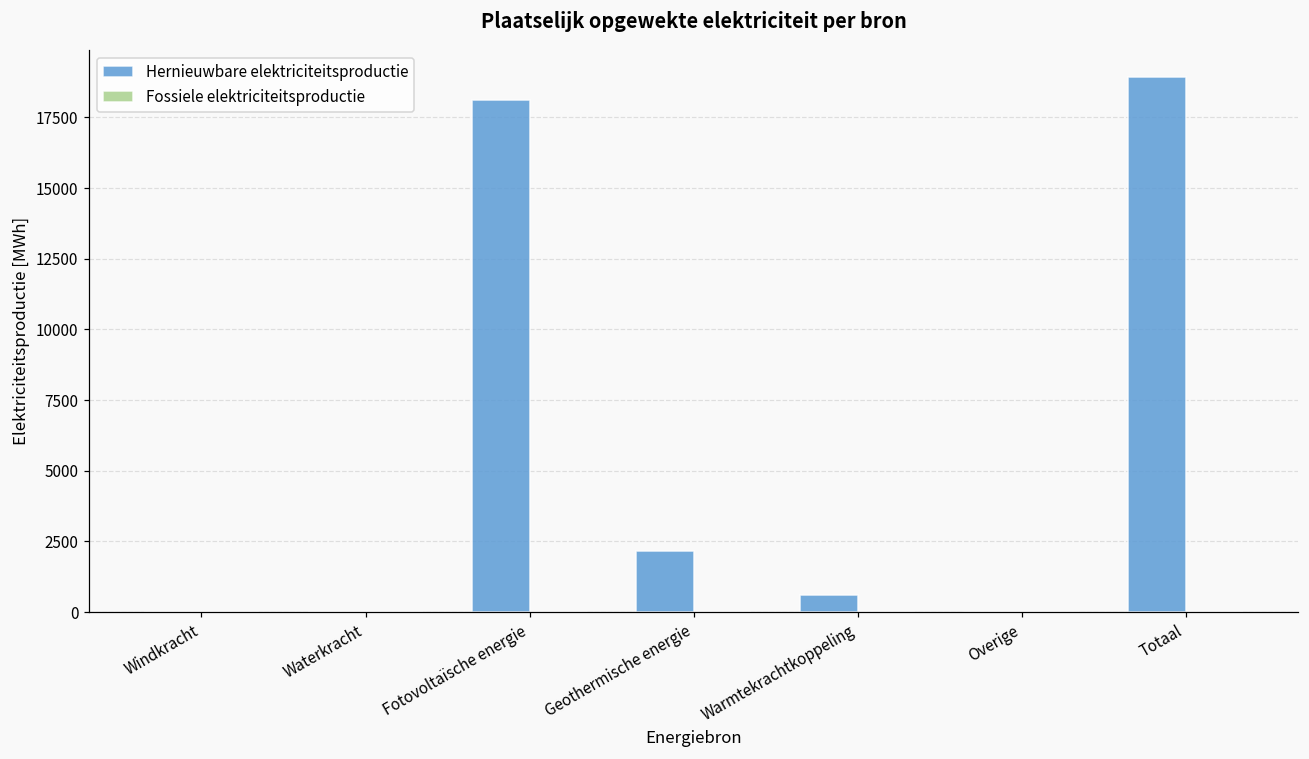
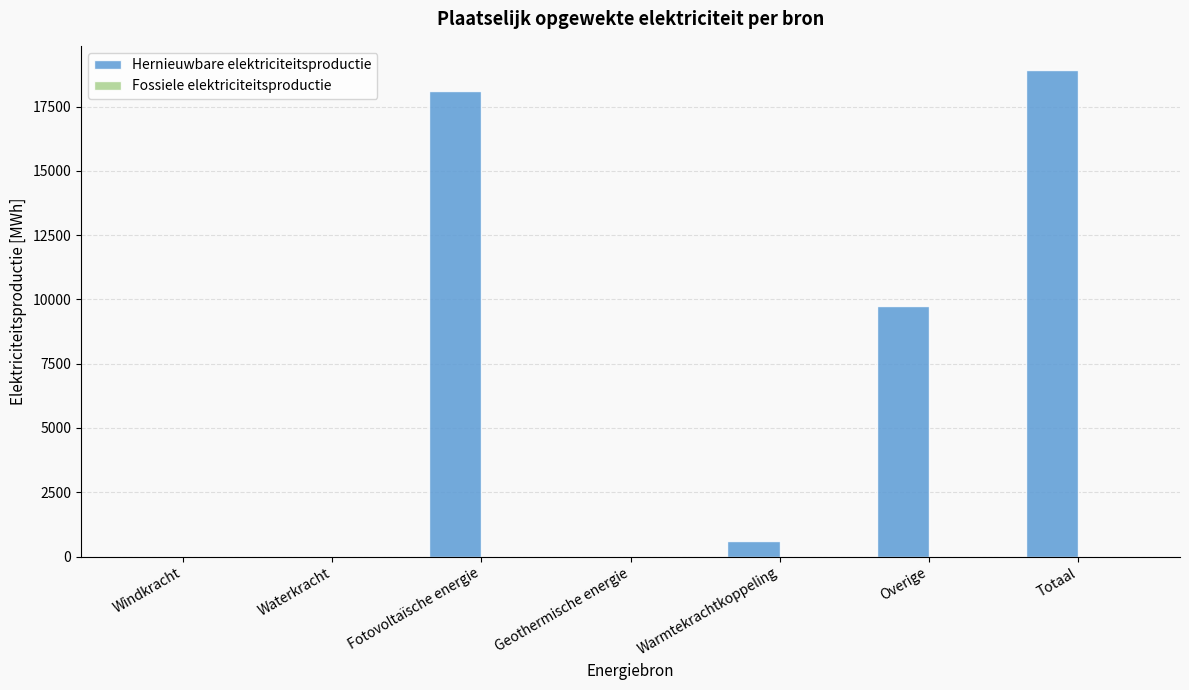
Hernieuwbare elektriciteitsproductie, Geothermische energie: 2200 -> 0
Hernieuwbare elektriciteitsproductie, Overige: 0 -> 9700
